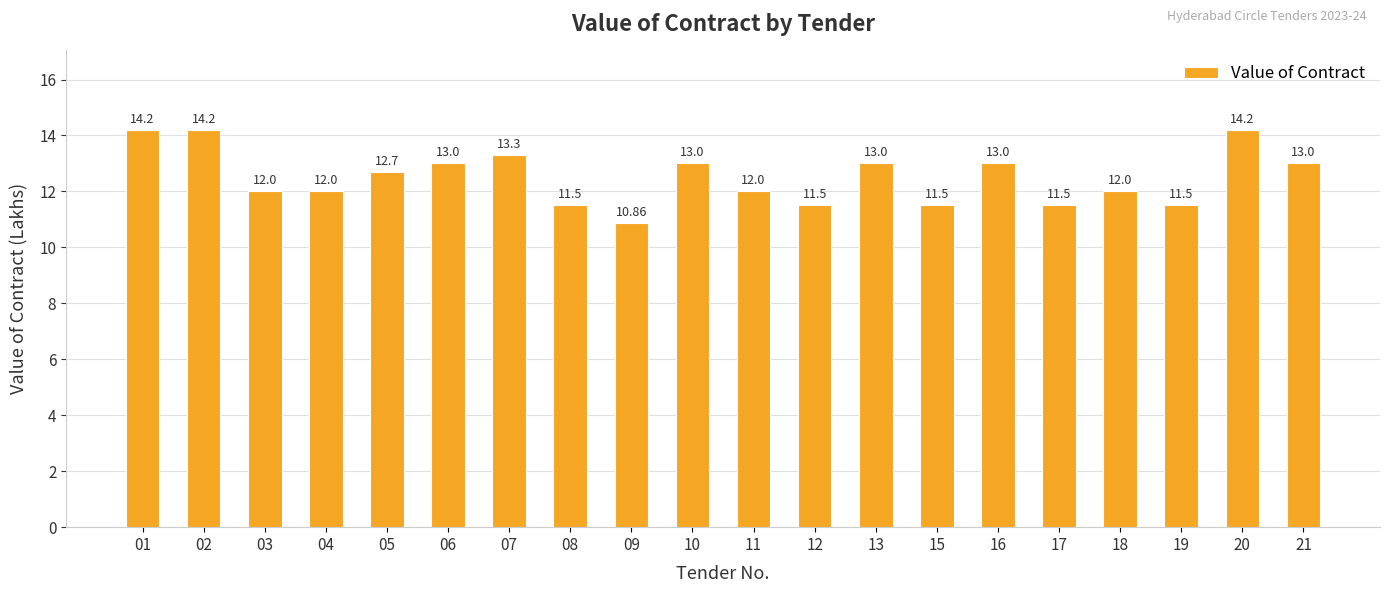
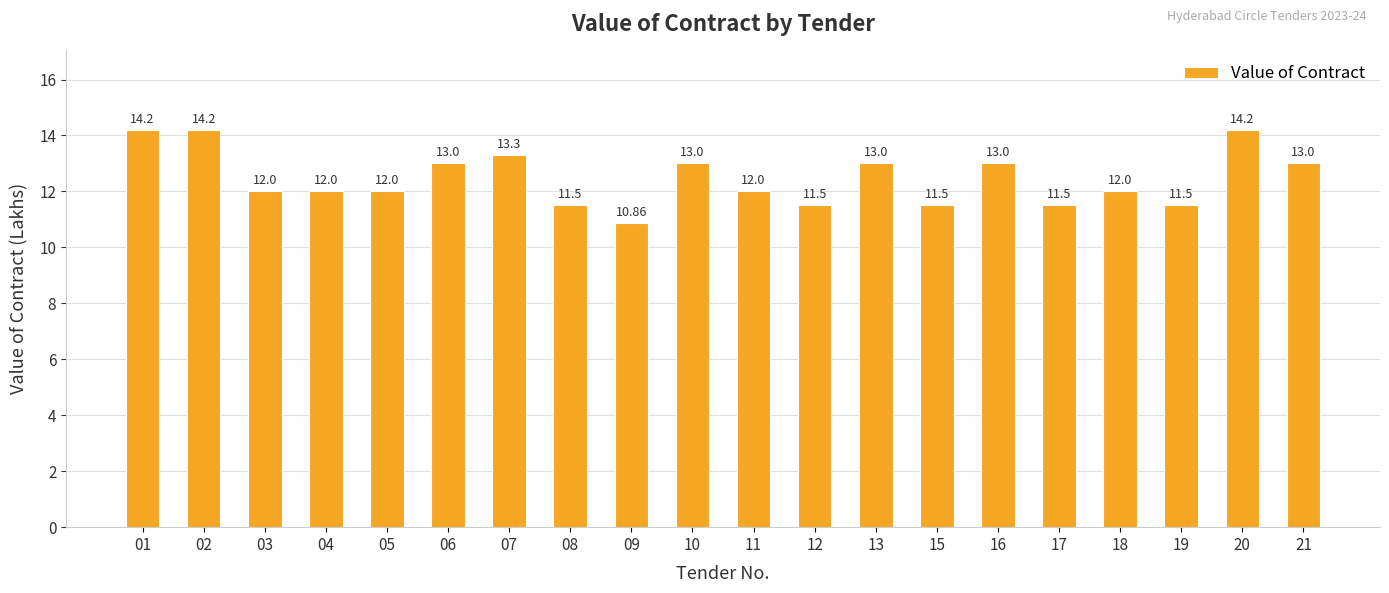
05: 12.7 -> 12.0
